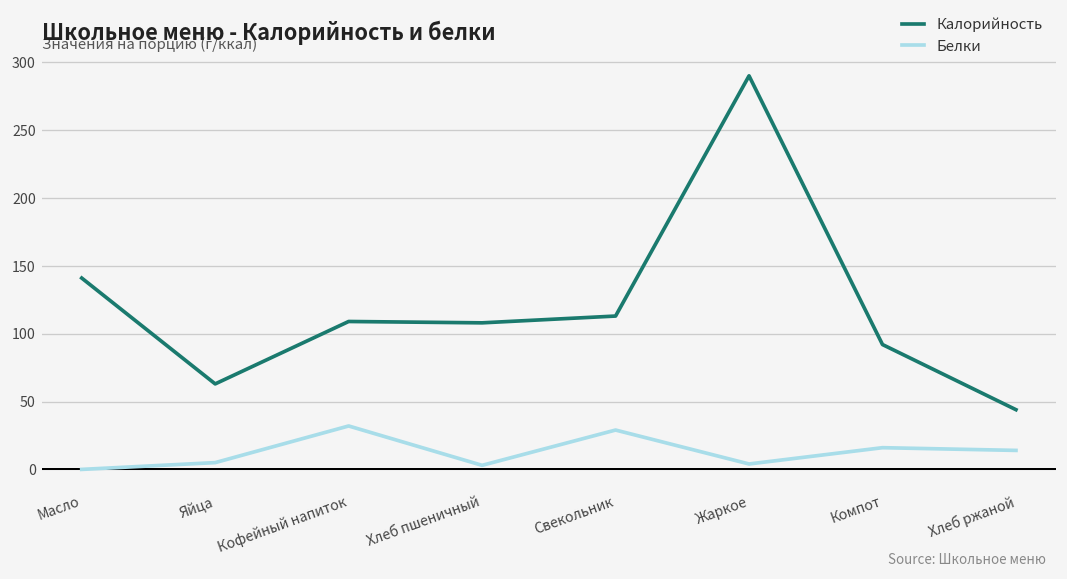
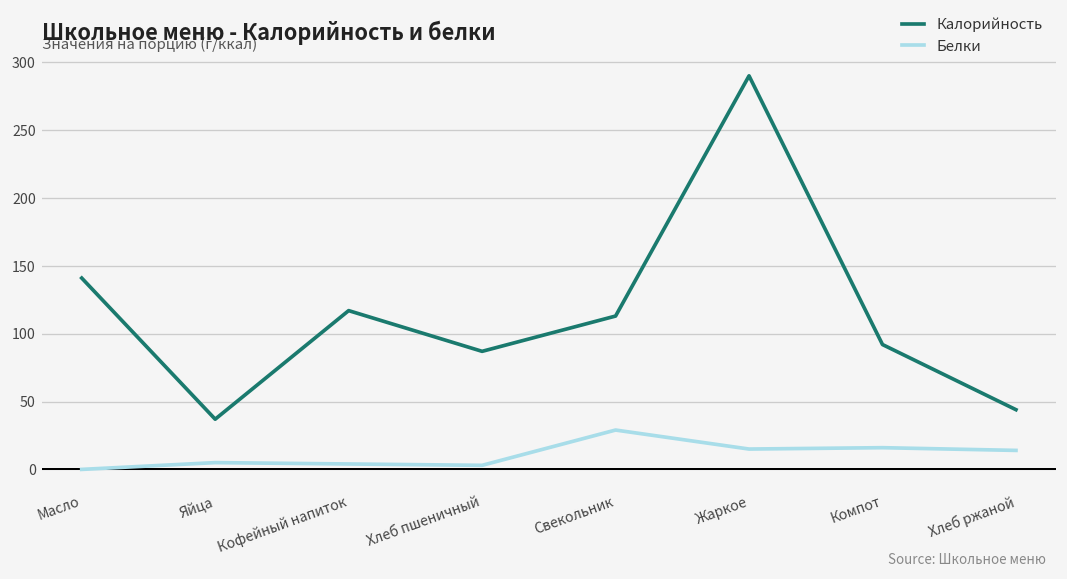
Калорийность, Яйца: 63 -> 37
Калорийность, Кофейный напиток: 109 -> 117
Белки, Кофейный напиток: 32 -> 4
Калорийность, Хлеб пшеничный: 108 -> 87
Белки, Жаркое: 4 -> 15
